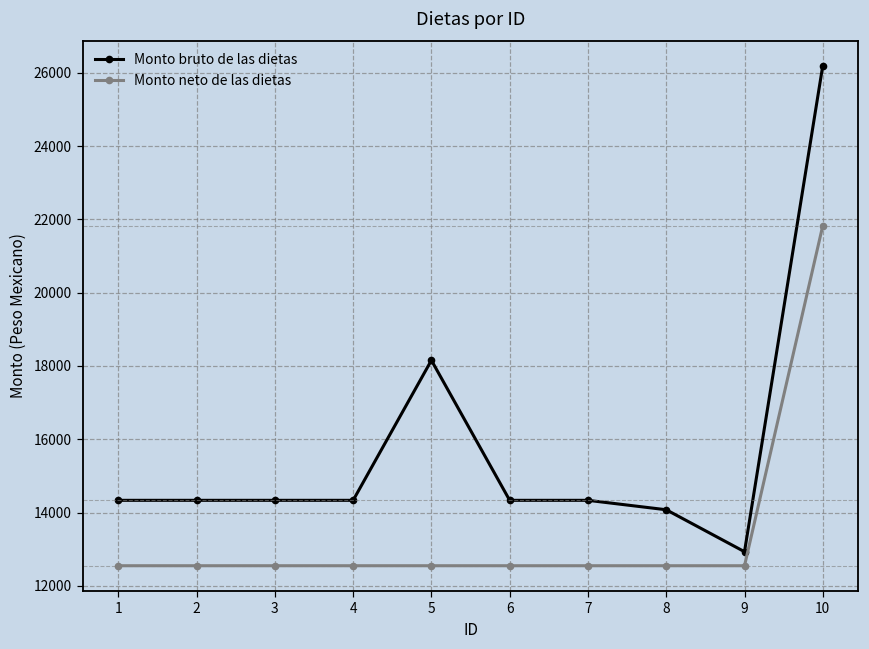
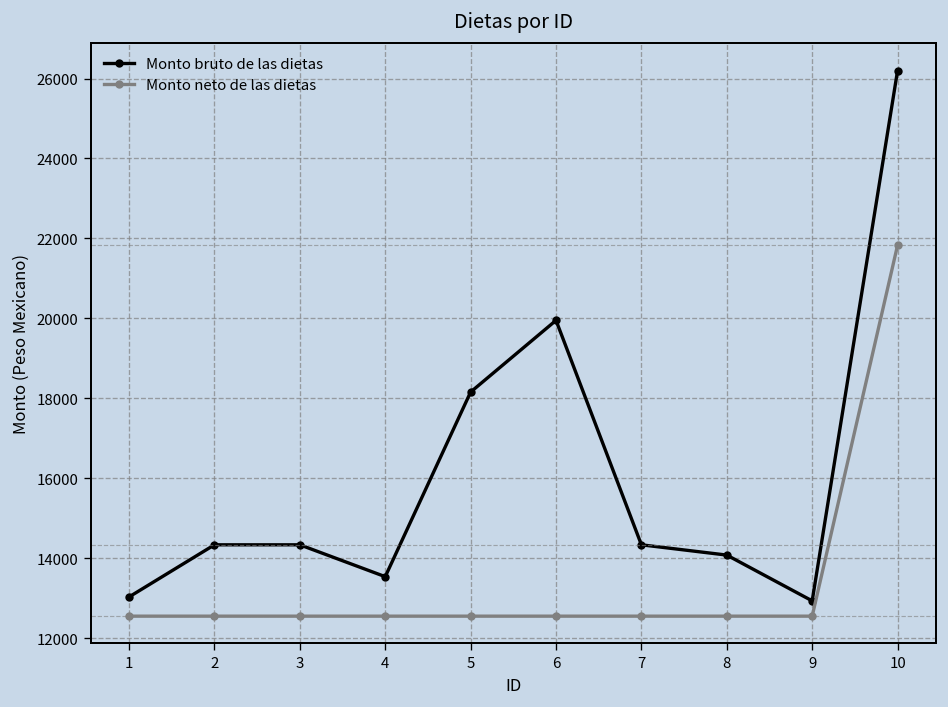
Monto bruto de las dietas, 1: 14300 -> 13000
Monto bruto de las dietas, 4: 14300 -> 13500
Monto bruto de las dietas, 6: 14300 -> 19900
